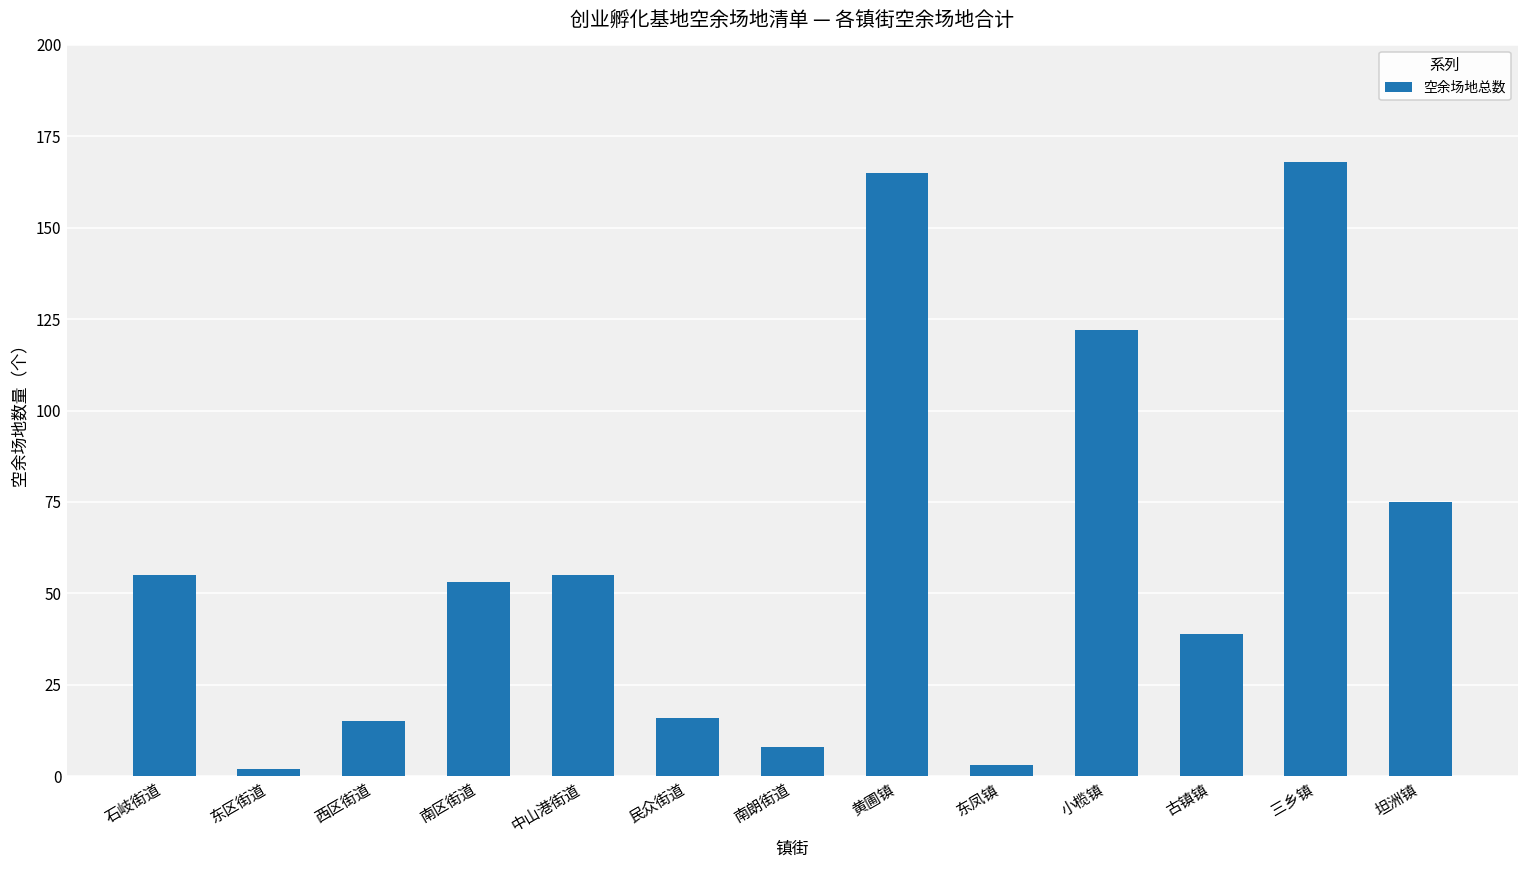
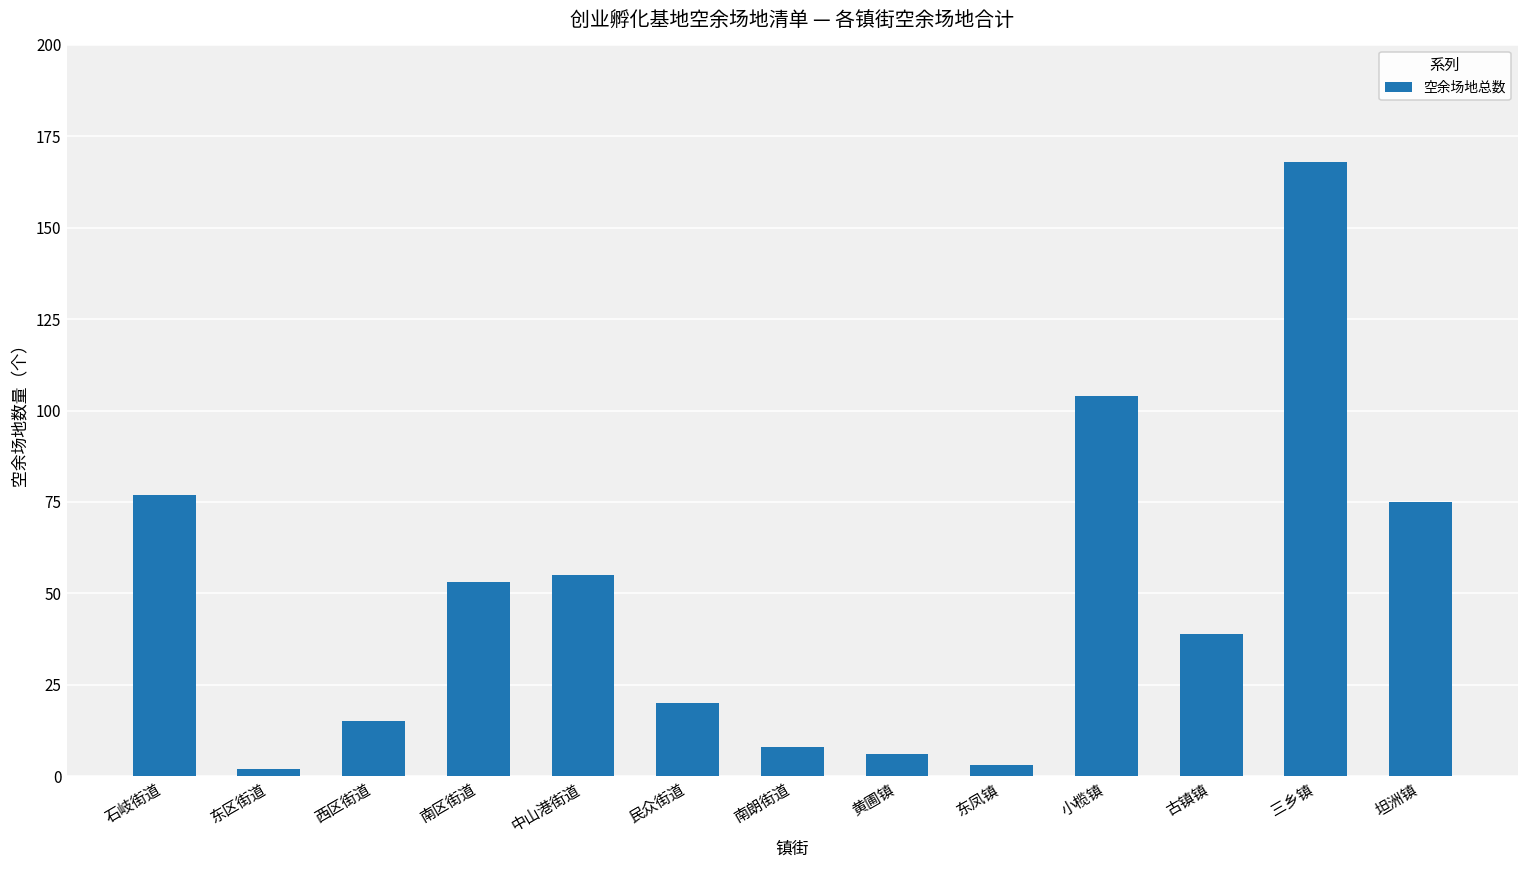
石岐街道: 55 -> 77
民众街道: 16 -> 20
黄圃镇: 165 -> 6
小榄镇: 122 -> 104
